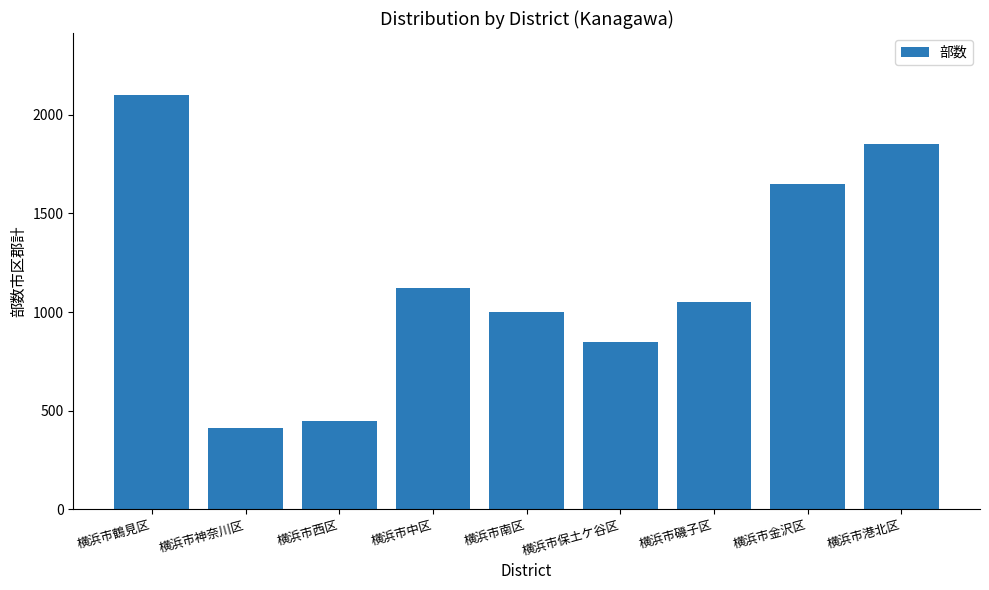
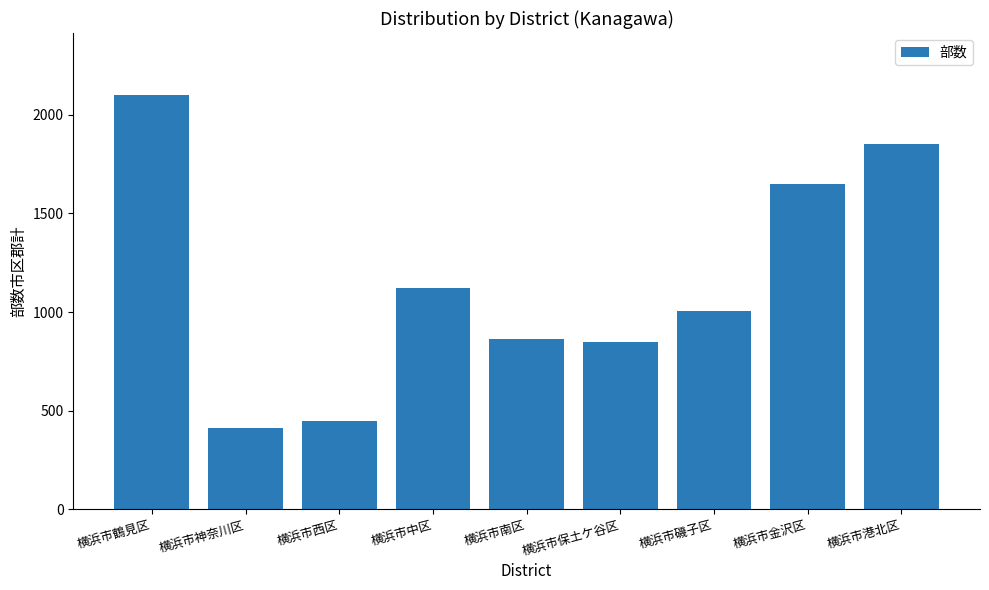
横浜市南区: 1000 -> 860
横浜市磯子区: 1050 -> 1010
